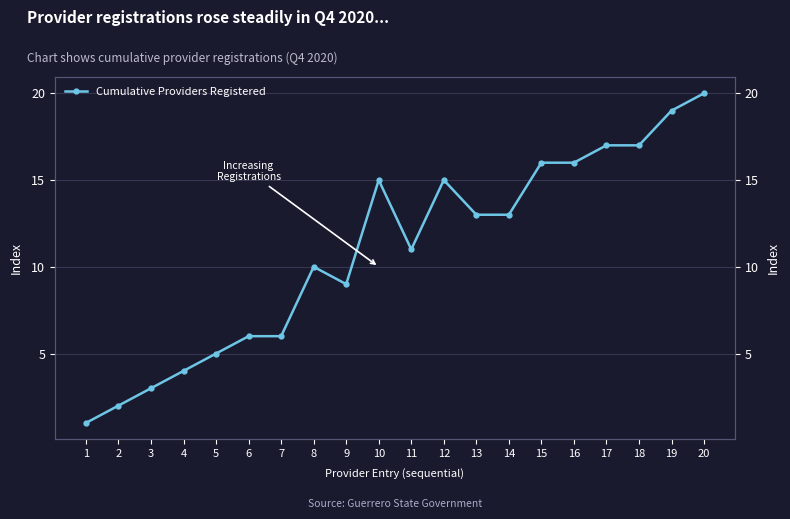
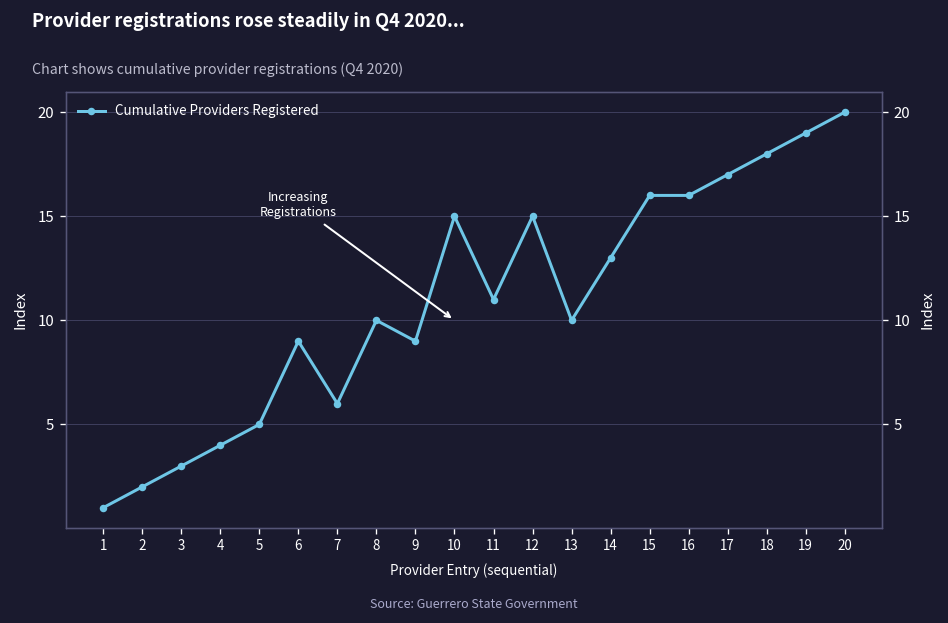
6: 6 -> 9
13: 13 -> 10
18: 17 -> 18
